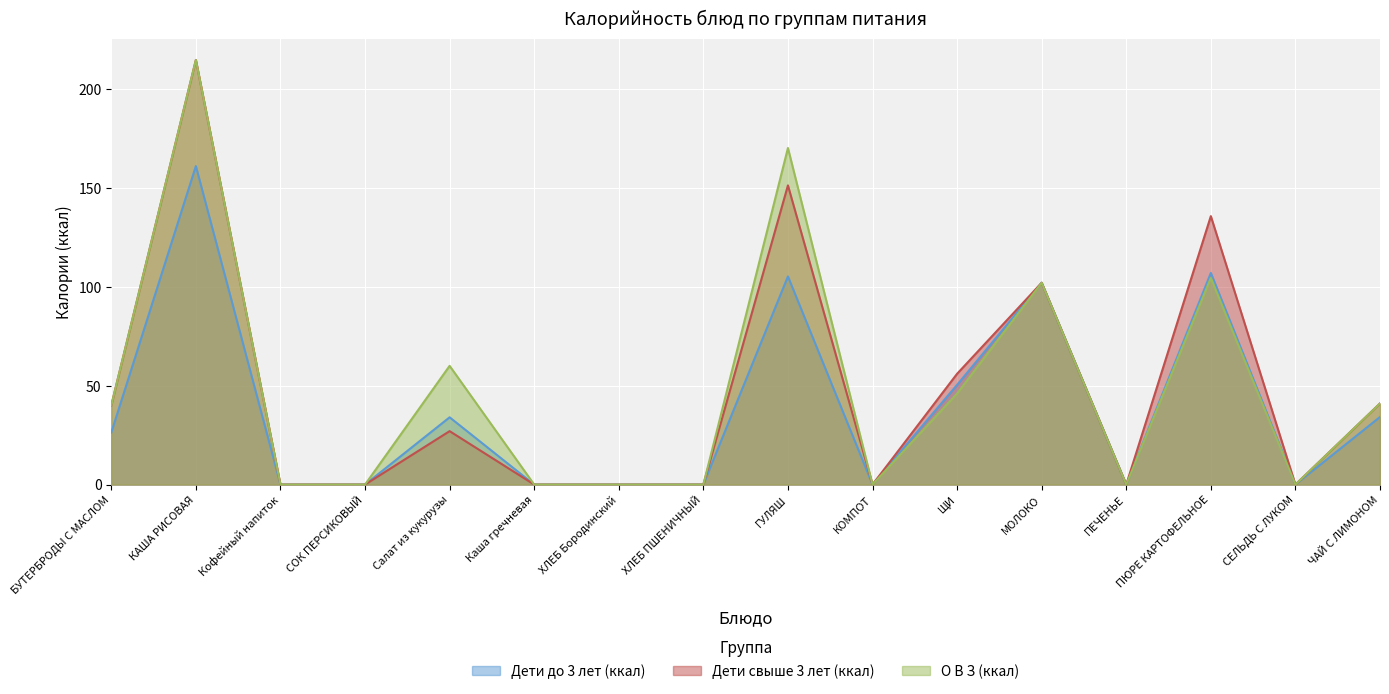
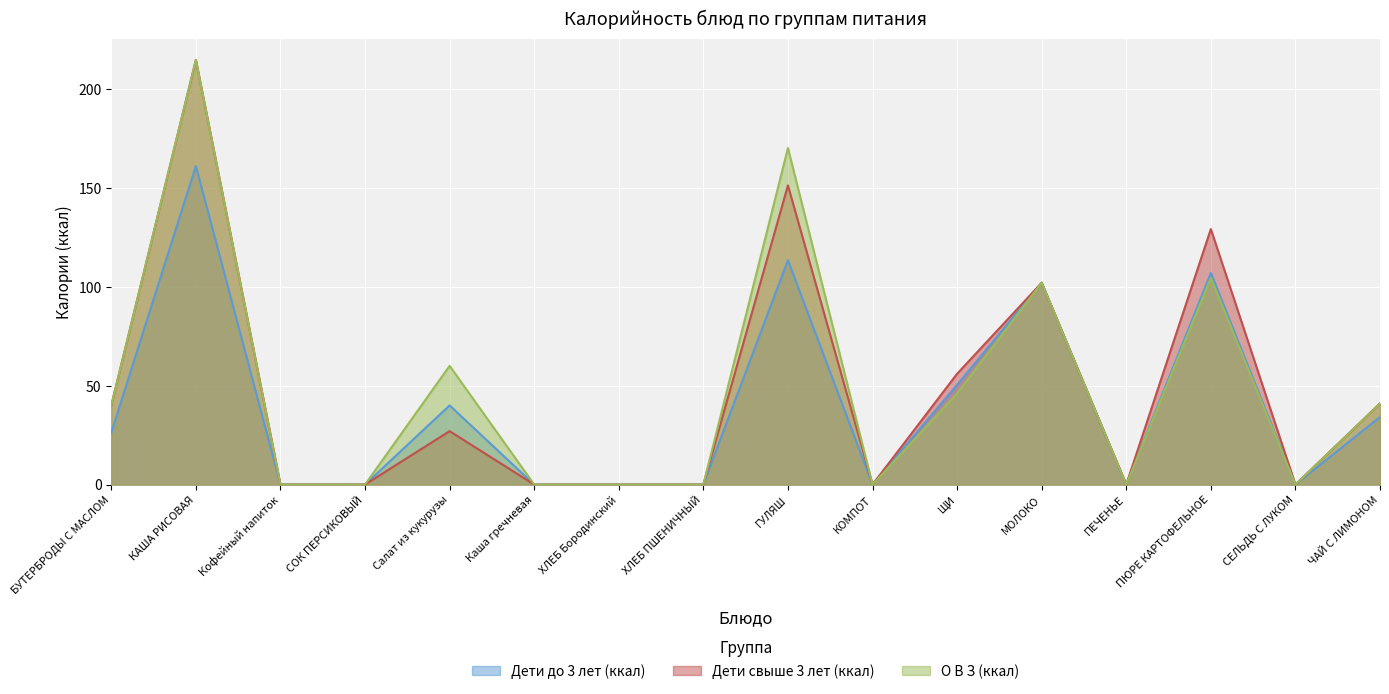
Дети до 3 лет (ккал), Салат из кукурузы: 34 -> 40
Дети до 3 лет (ккал), ГУЛЯШ: 105 -> 113
Дети свыше 3 лет (ккал), ПЮРЕ КАРТОФЕЛЬНОЕ: 136 -> 129
